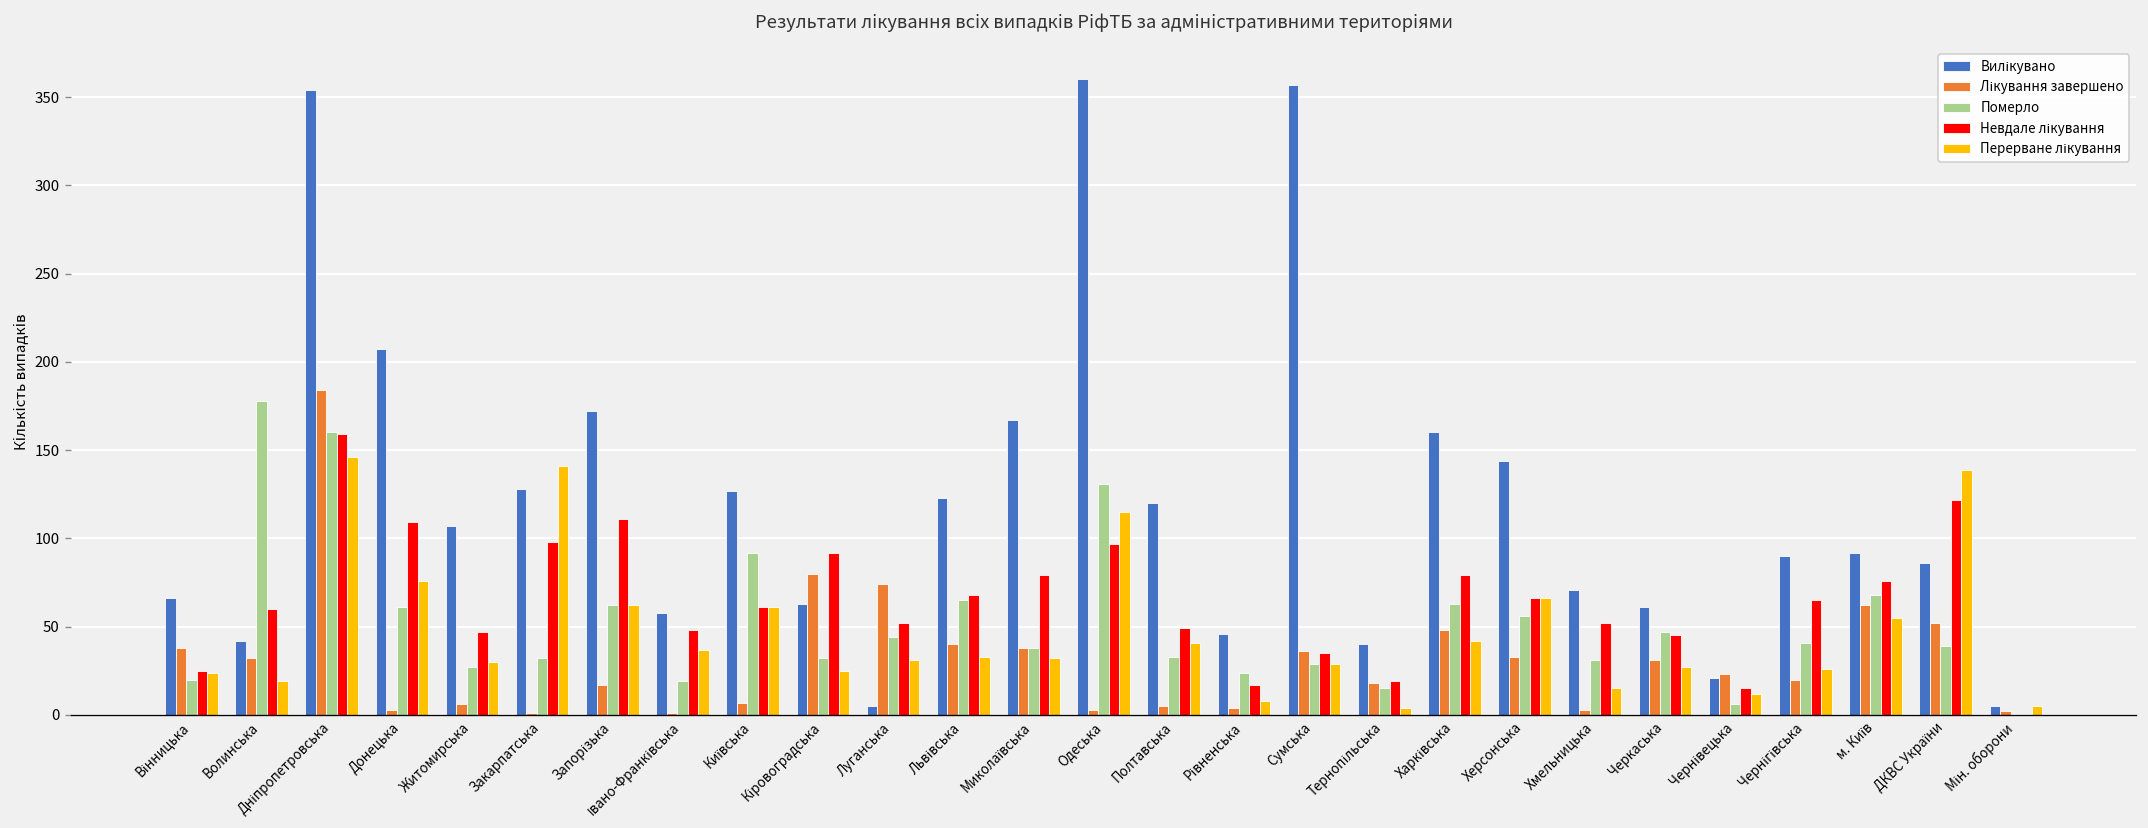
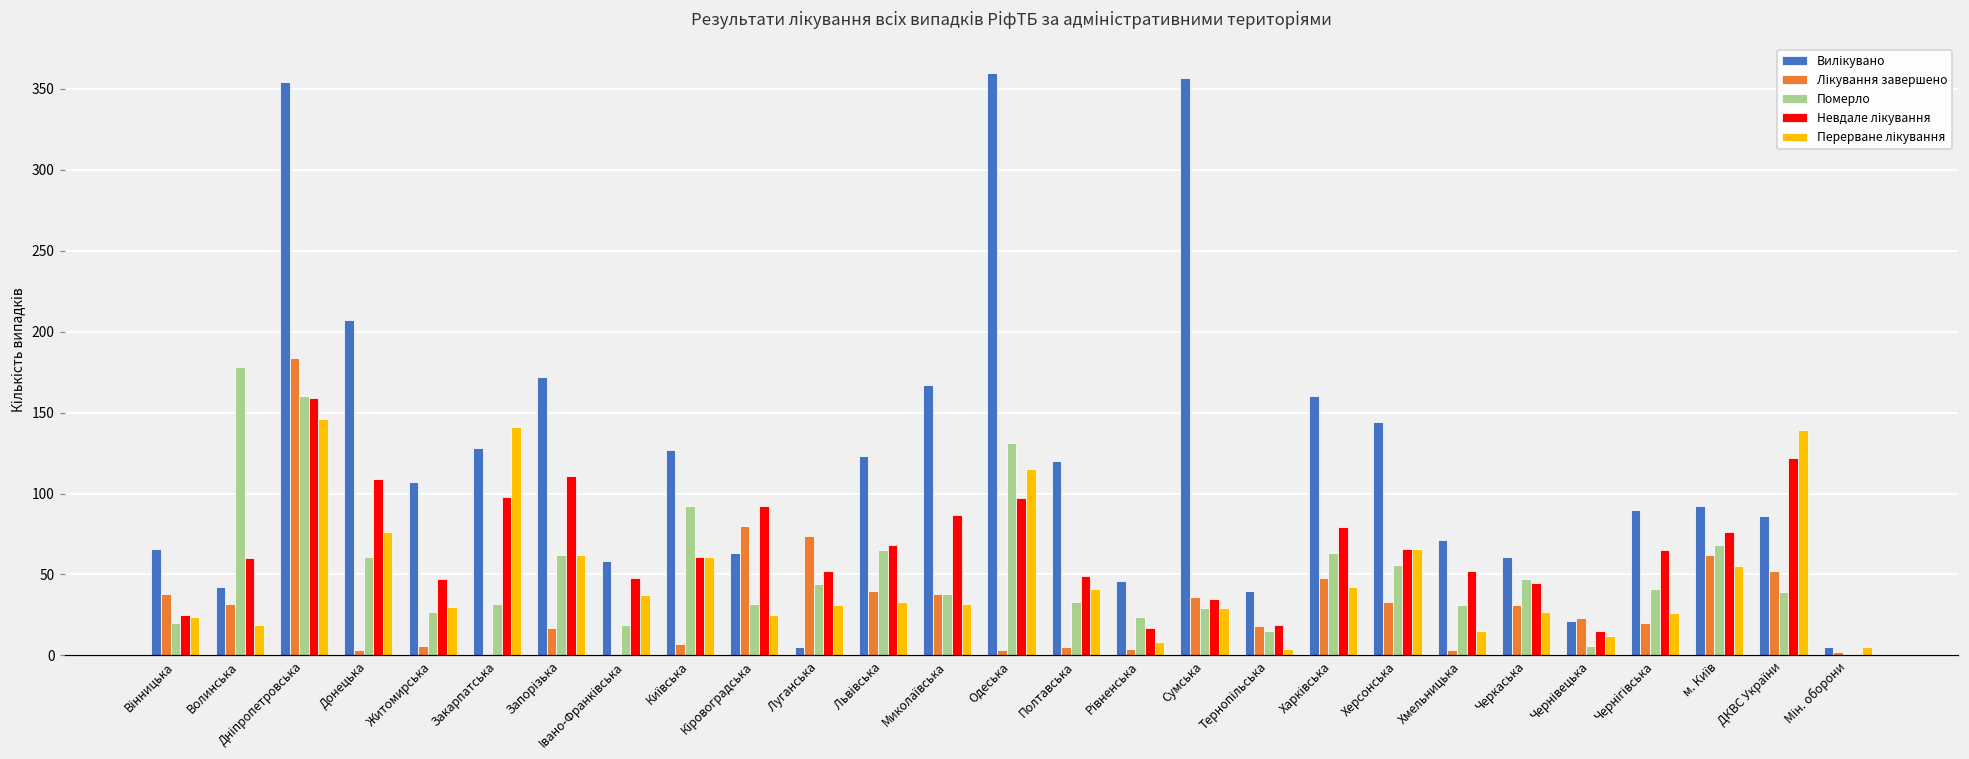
Невдале лікування, Миколаївська: 79 -> 87
